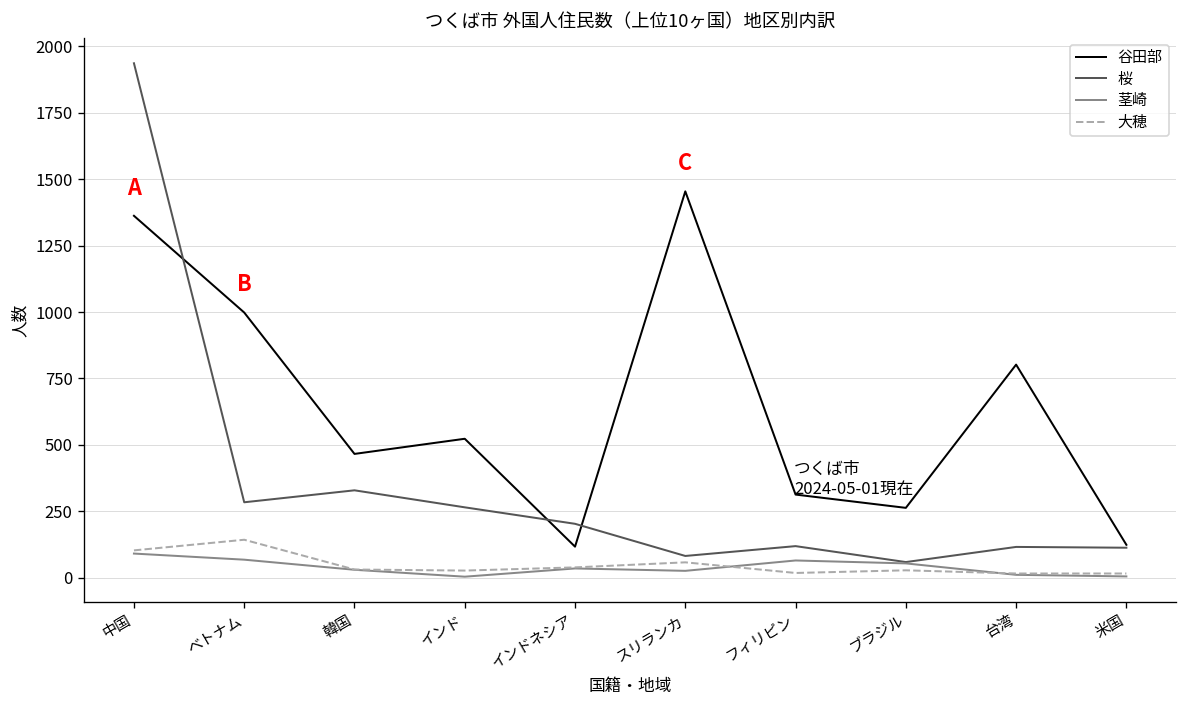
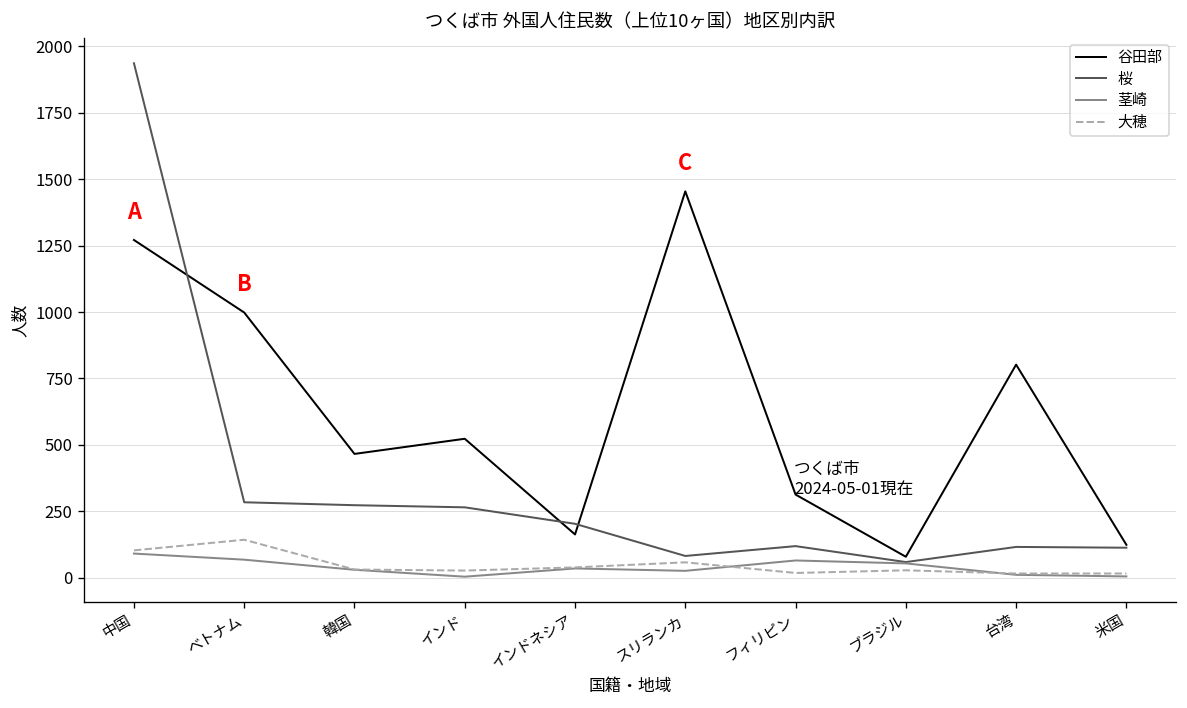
谷田部, 中国: 1360 -> 1270
桜, 韓国: 330 -> 270
谷田部, インドネシア: 120 -> 160
谷田部, ブラジル: 260 -> 80
